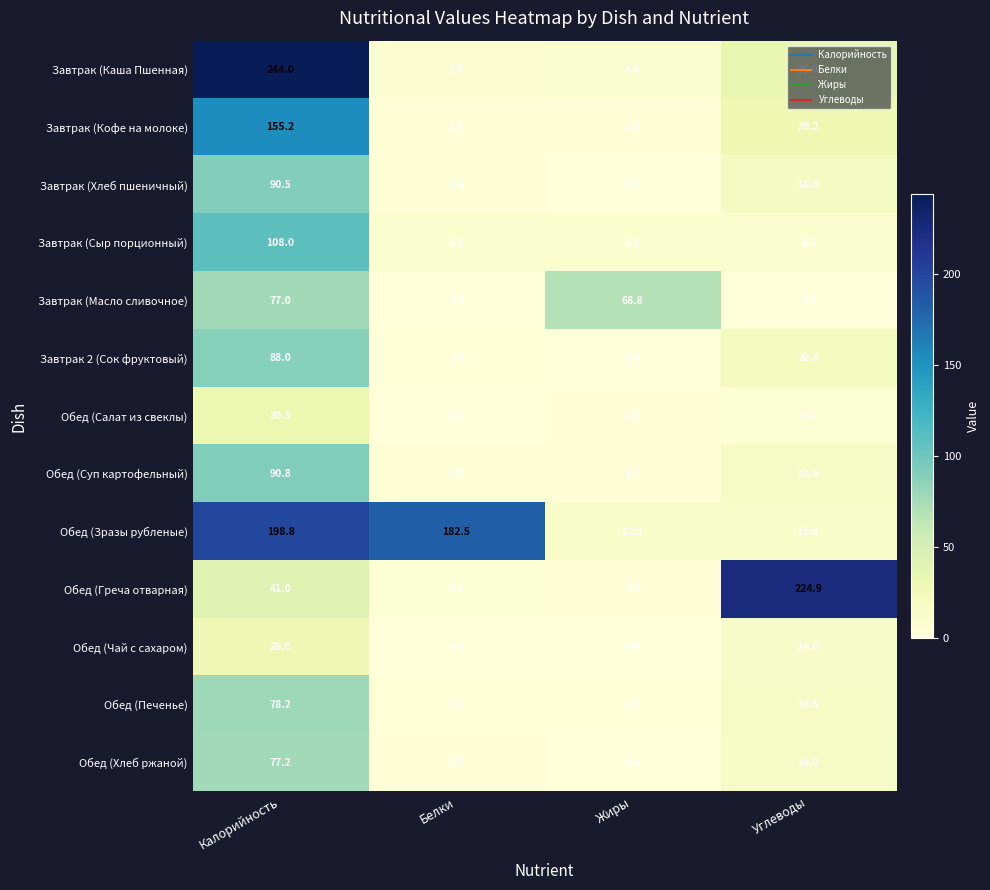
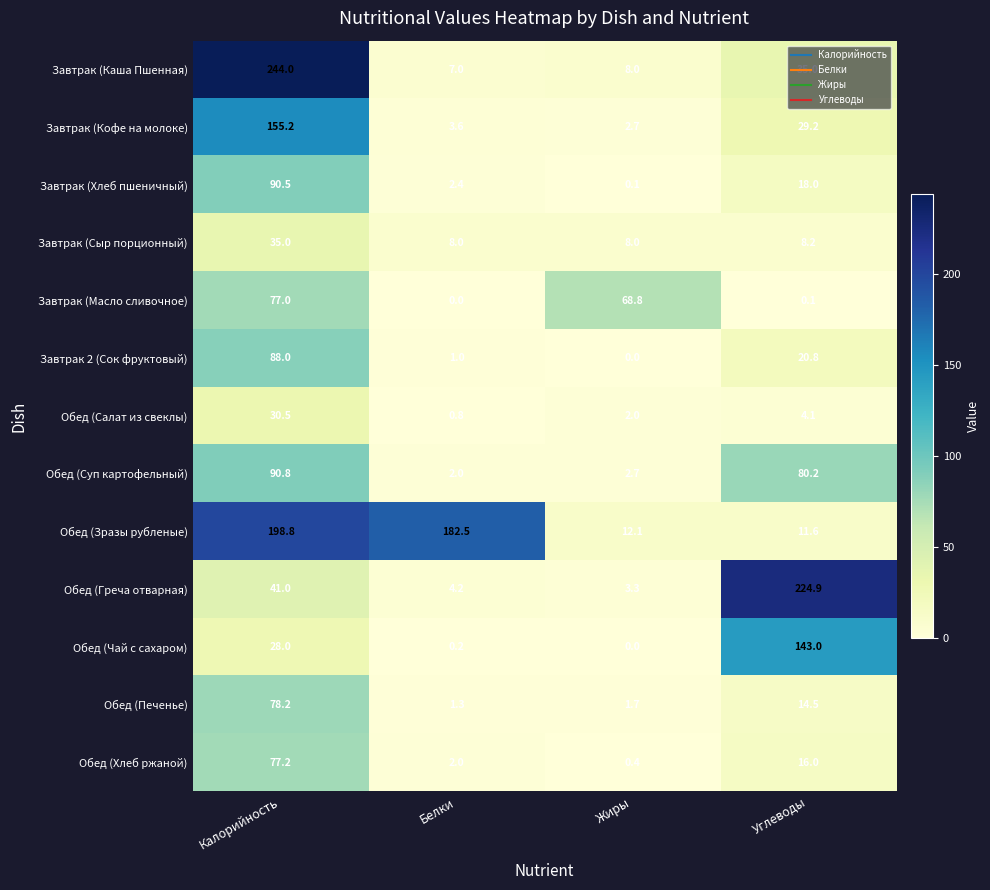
Завтрак (Сыр порционный), Калорийность: 108.0 -> 35.0
Обед (Суп картофельный), Углеводы: 14.6 -> 80.2
Обед (Чай с сахаром), Углеводы: 14.0 -> 143.0
